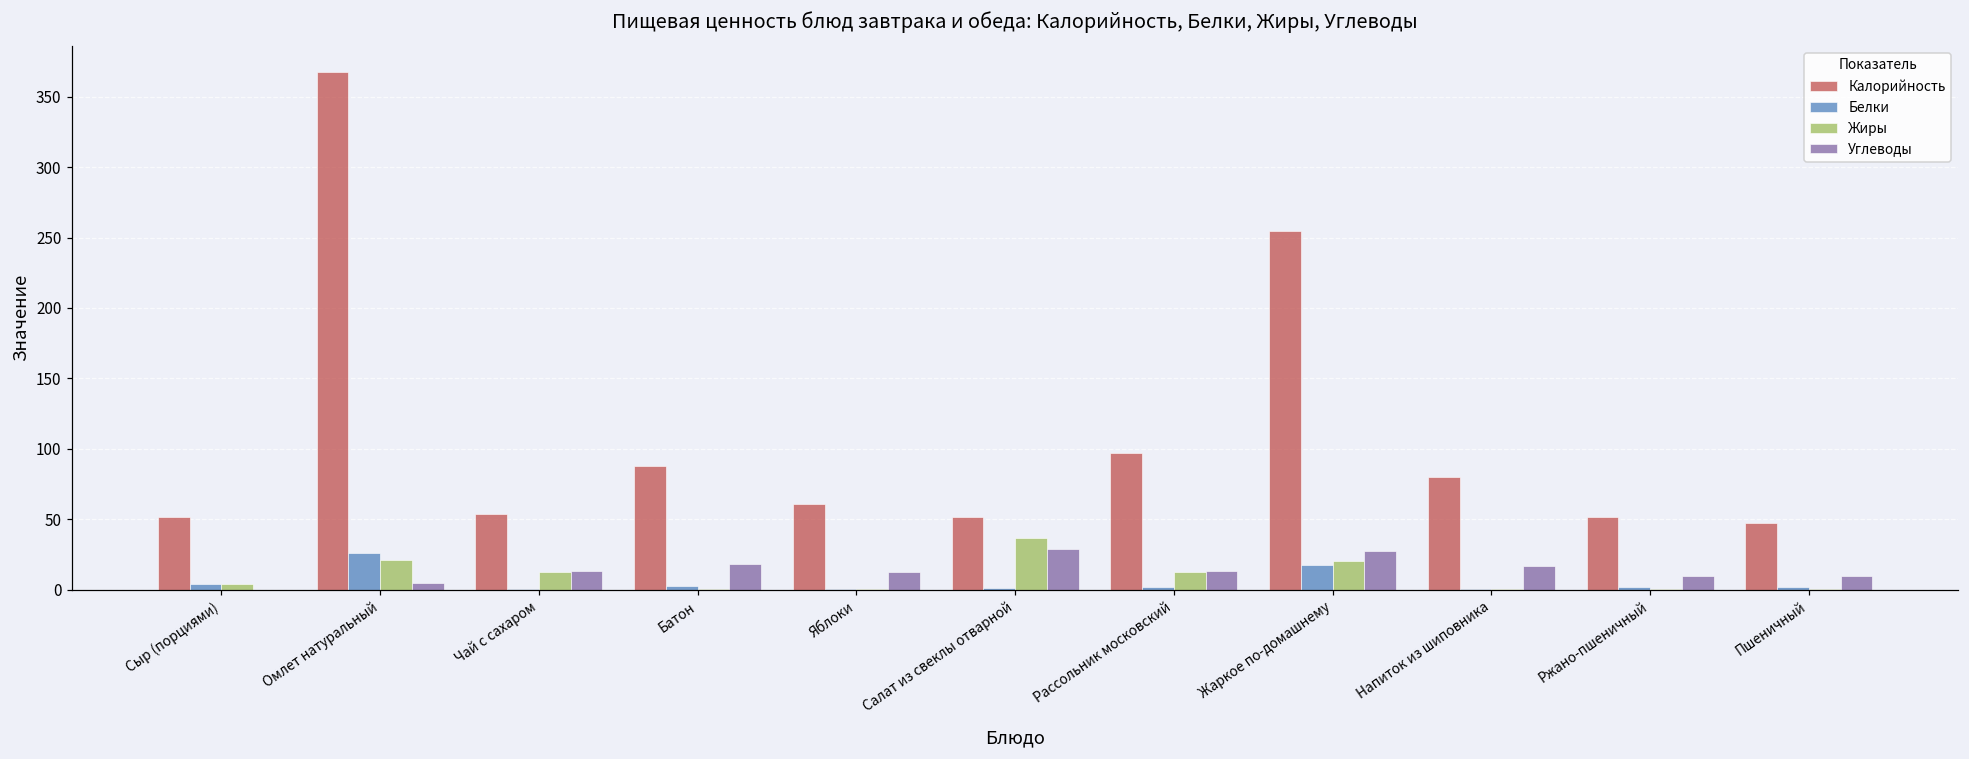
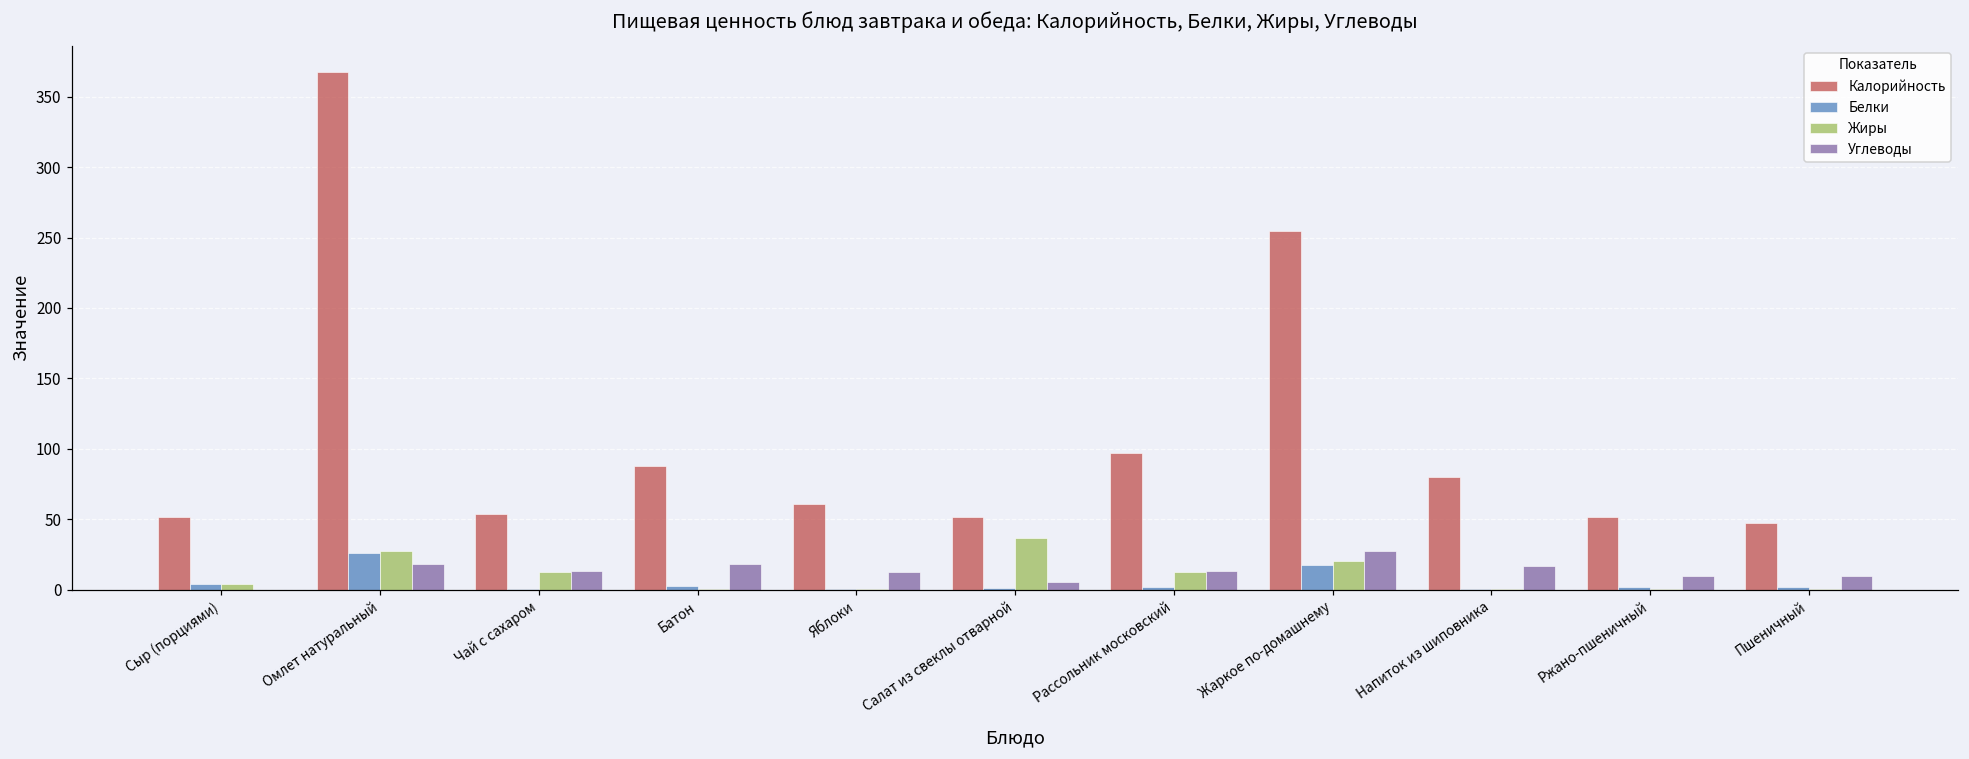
Жиры, Омлет натуральный: 21 -> 27
Углеводы, Омлет натуральный: 5 -> 18
Углеводы, Салат из свеклы отварной: 29 -> 5
